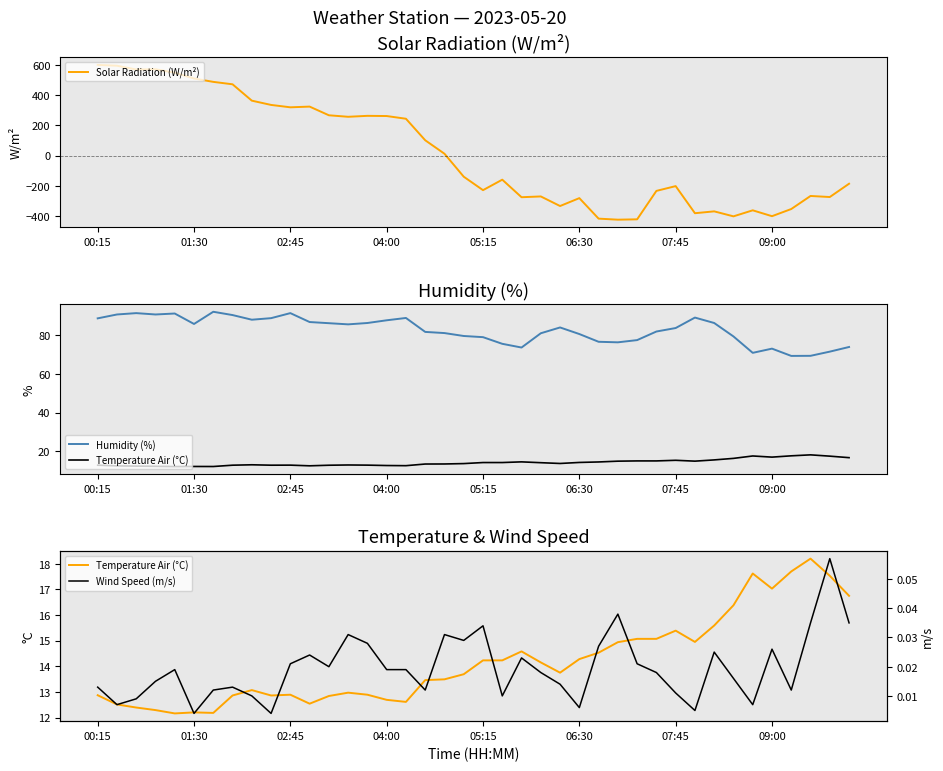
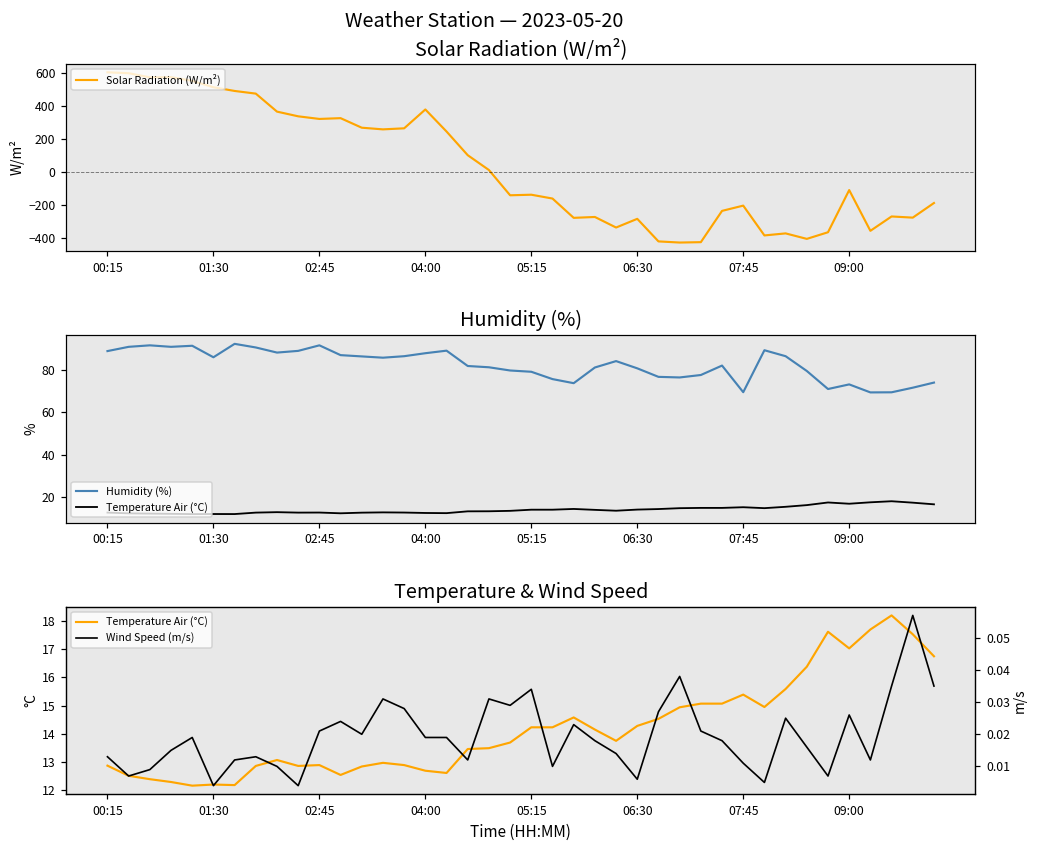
Solar Radiation (W/m²), 04:00: 260 -> 380
Solar Radiation (W/m²), 05:15: -230 -> -140
Solar Radiation (W/m²), 09:00: -400 -> -110
Humidity (%), Humidity (%), 07:45: 84 -> 69
